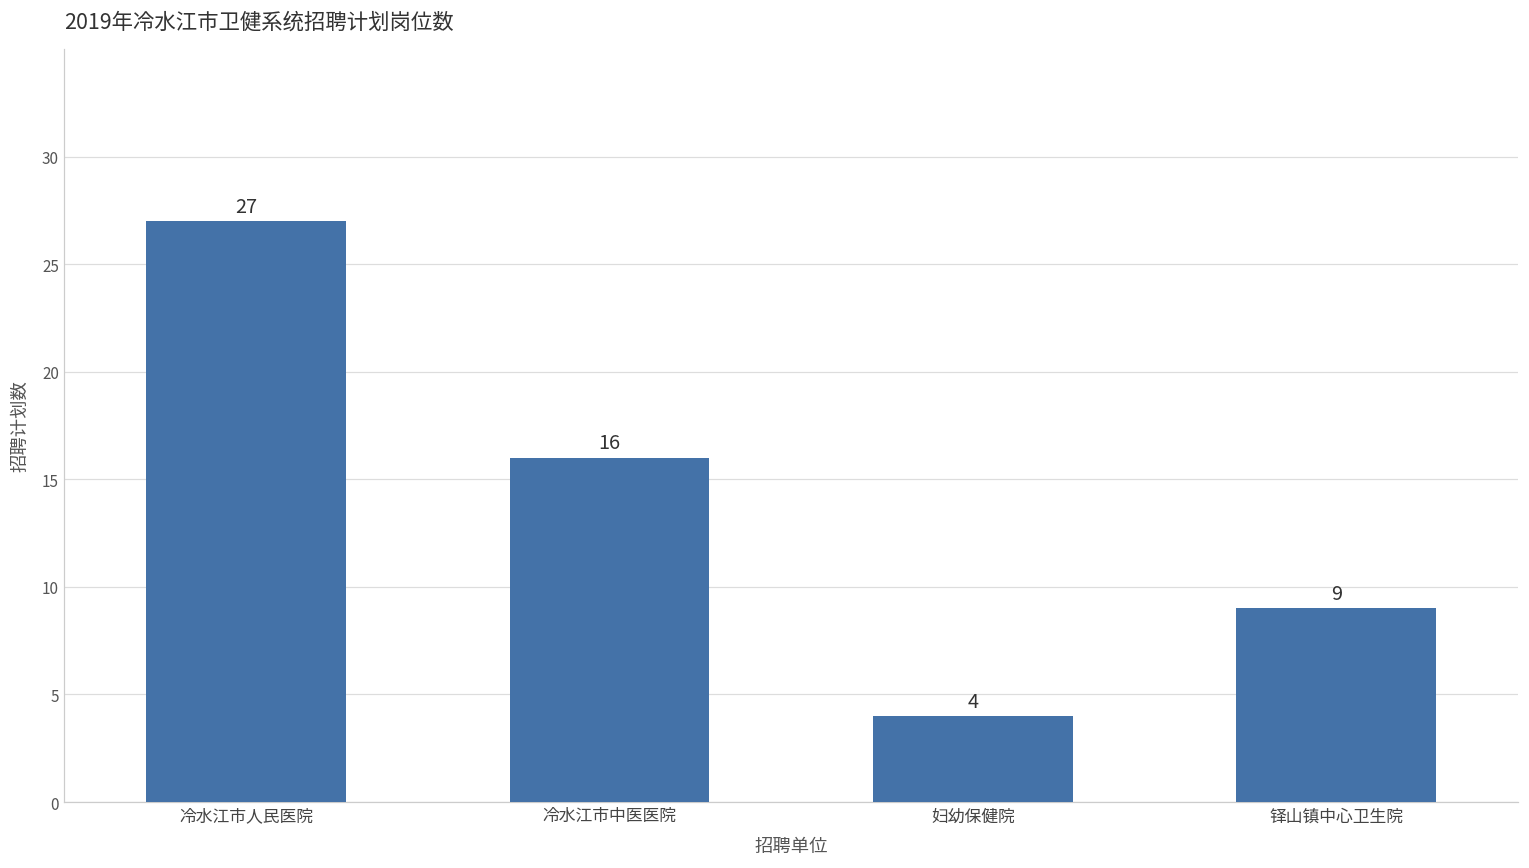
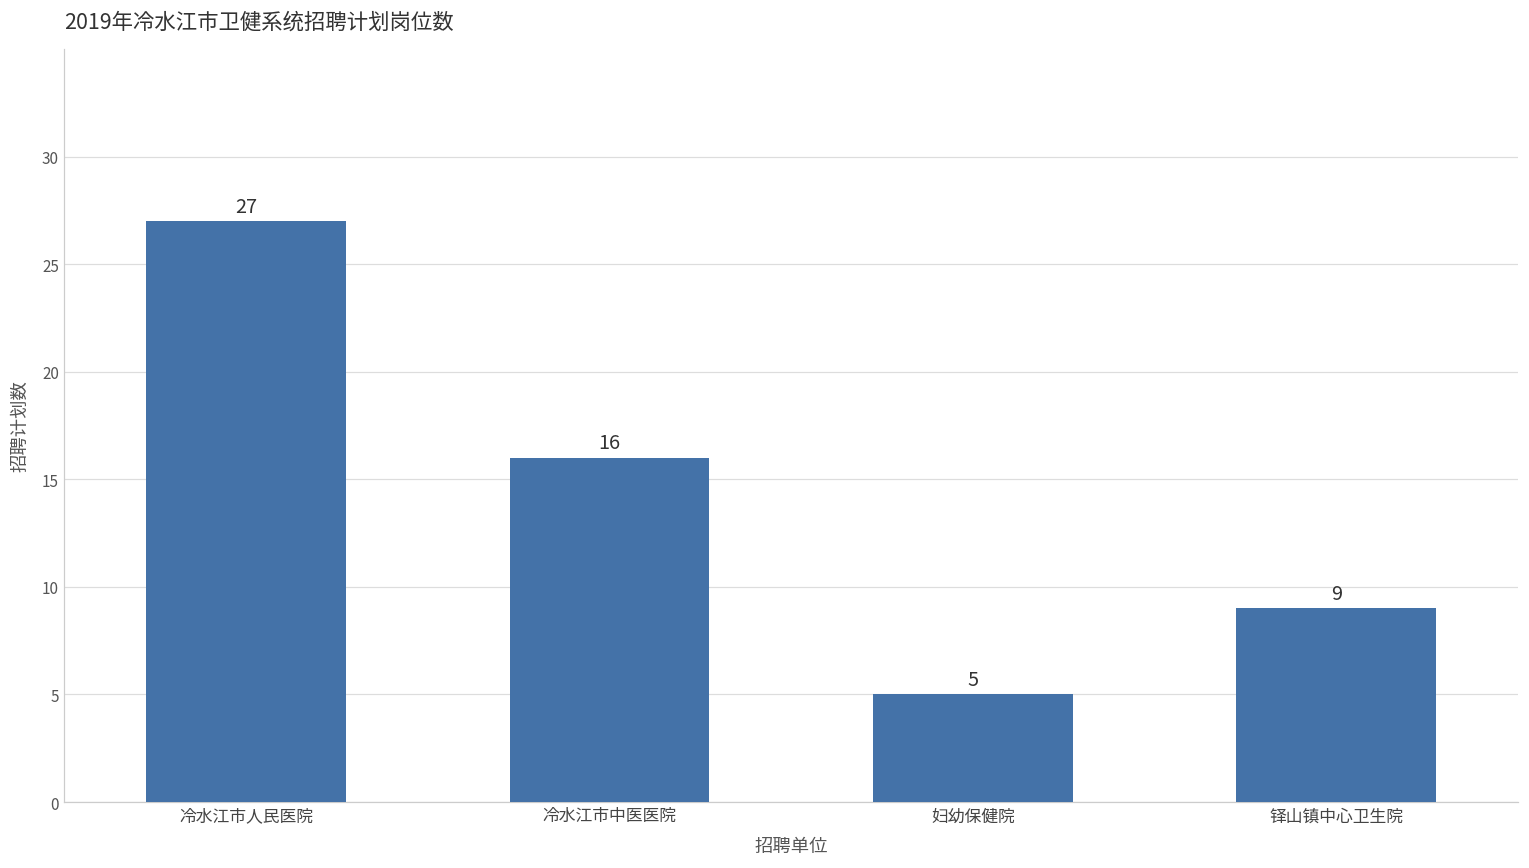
妇幼保健院: 4 -> 5
